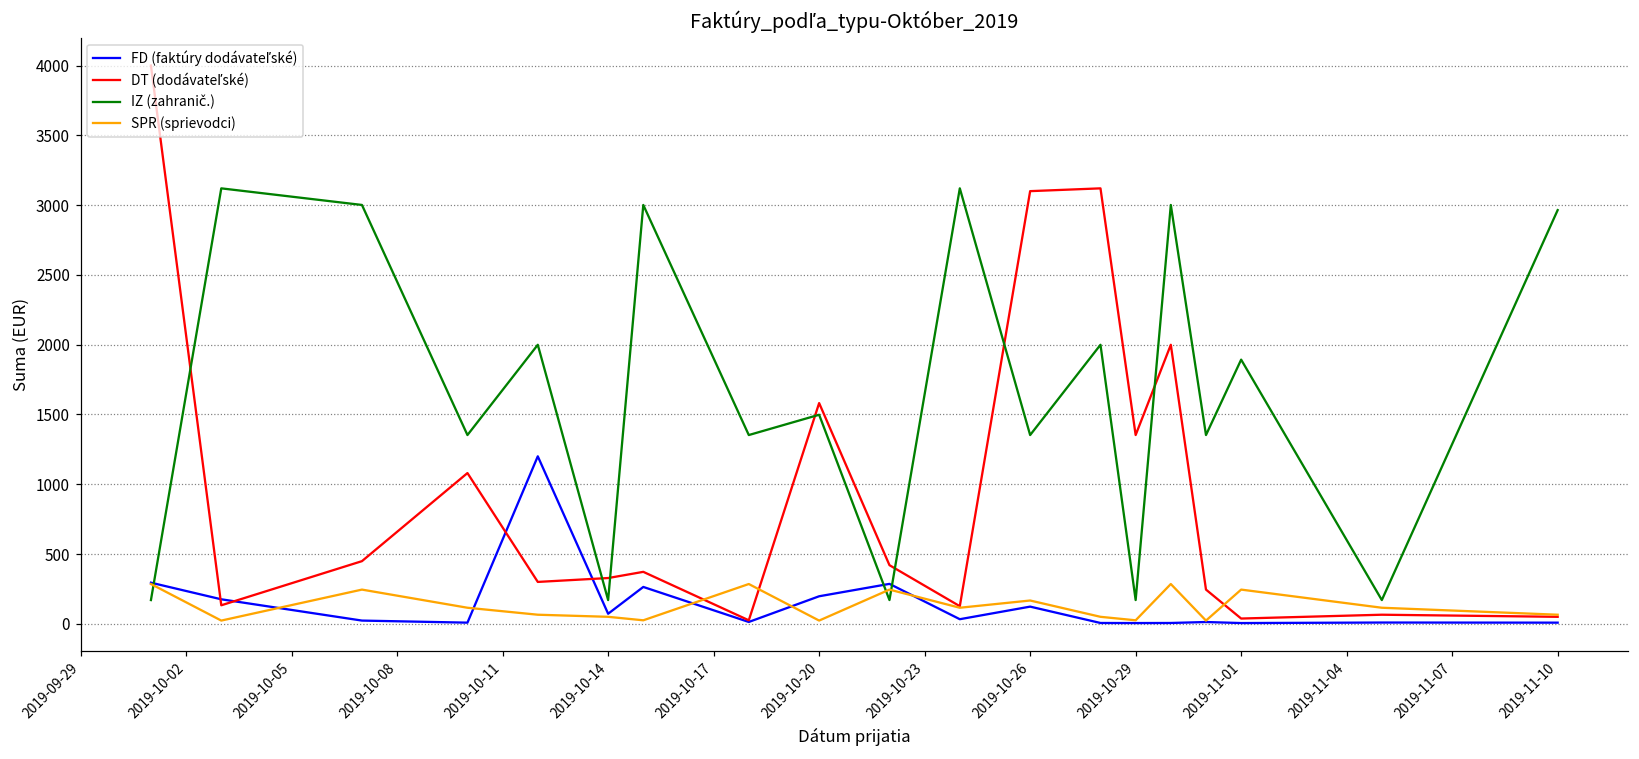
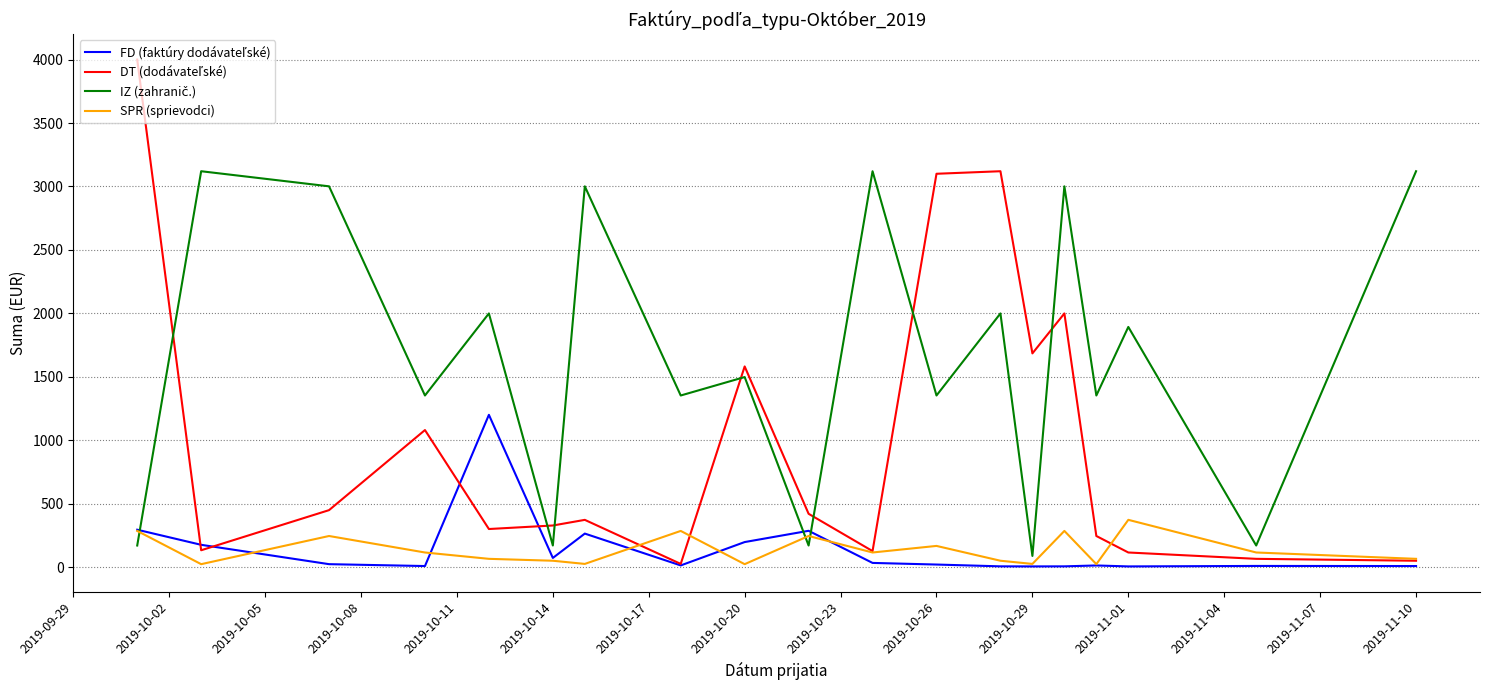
FD (faktúry dodávateľské), 2019-10-26: 120 -> 20
DT (dodávateľské), 2019-10-29: 1350 -> 1680
IZ (zahranič.), 2019-10-29: 170 -> 90
DT (dodávateľské), 2019-11-01: 40 -> 120
SPR (sprievodci), 2019-11-01: 250 -> 370
IZ (zahranič.), 2019-11-10: 2960 -> 3120
